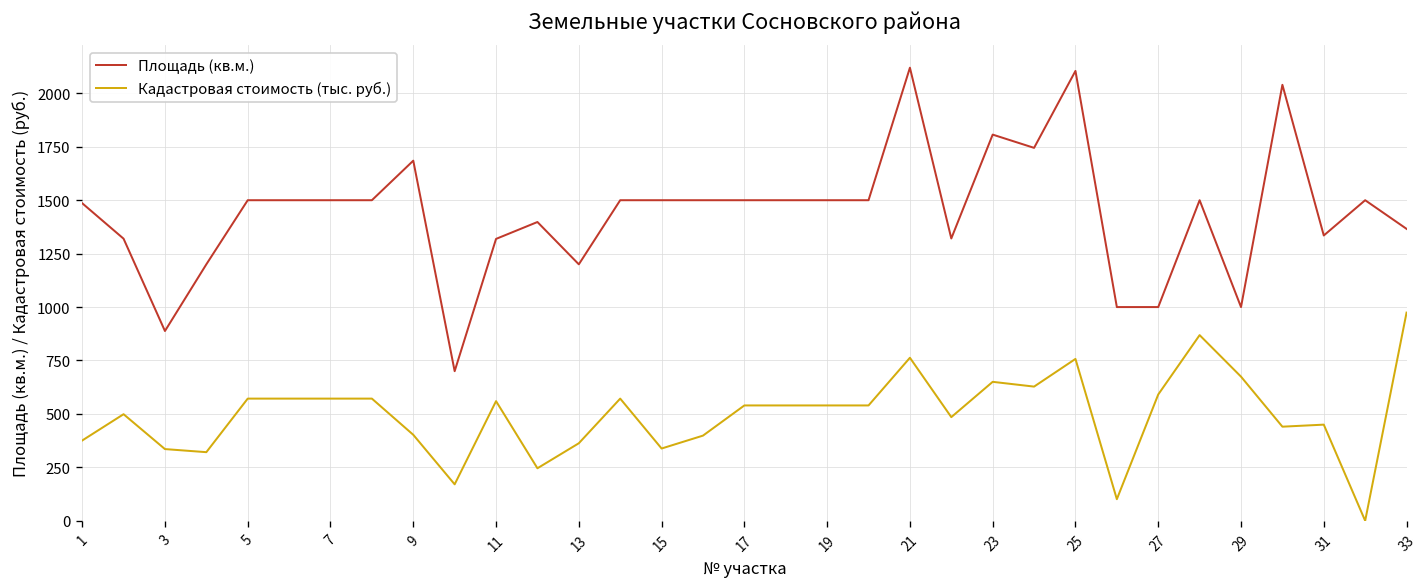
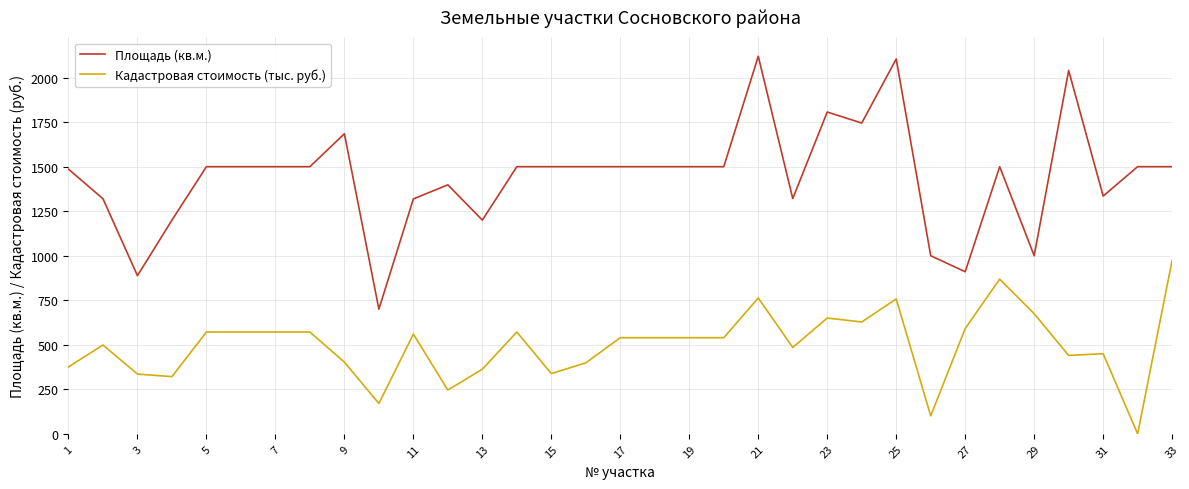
Площадь (кв.м.), 27: 1000 -> 910
Площадь (кв.м.), 33: 1370 -> 1500
